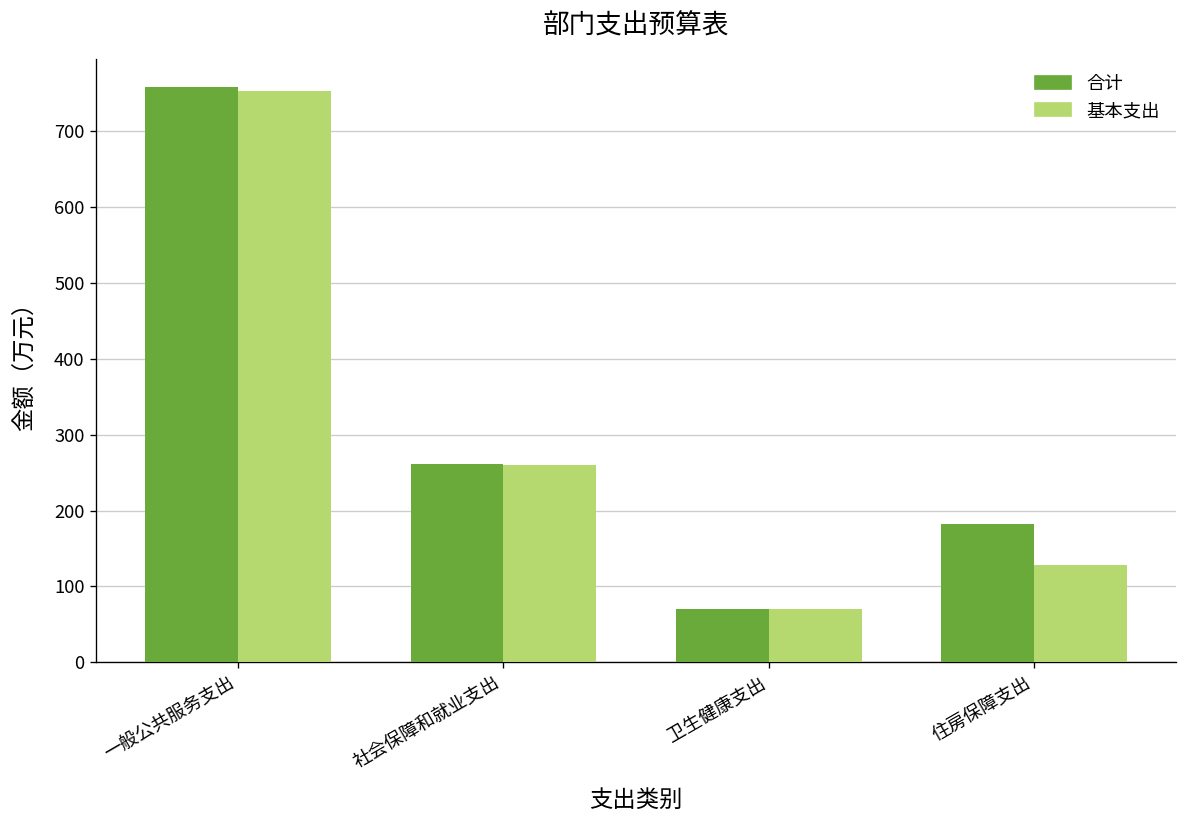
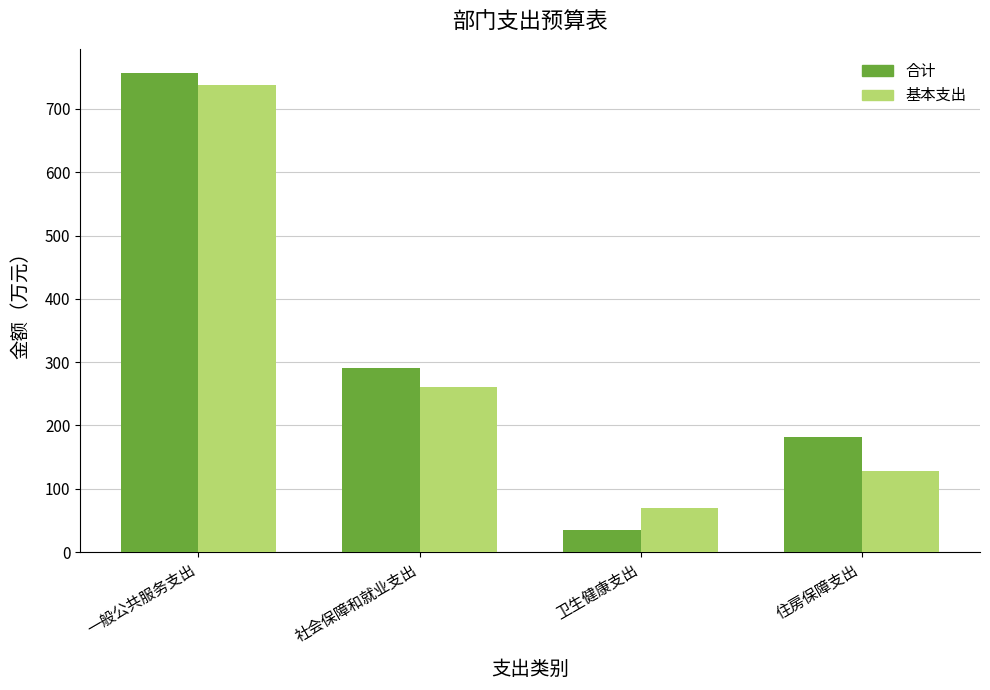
基本支出, 一般公共服务支出: 750 -> 740
合计, 社会保障和就业支出: 260 -> 290
合计, 卫生健康支出: 70 -> 30
